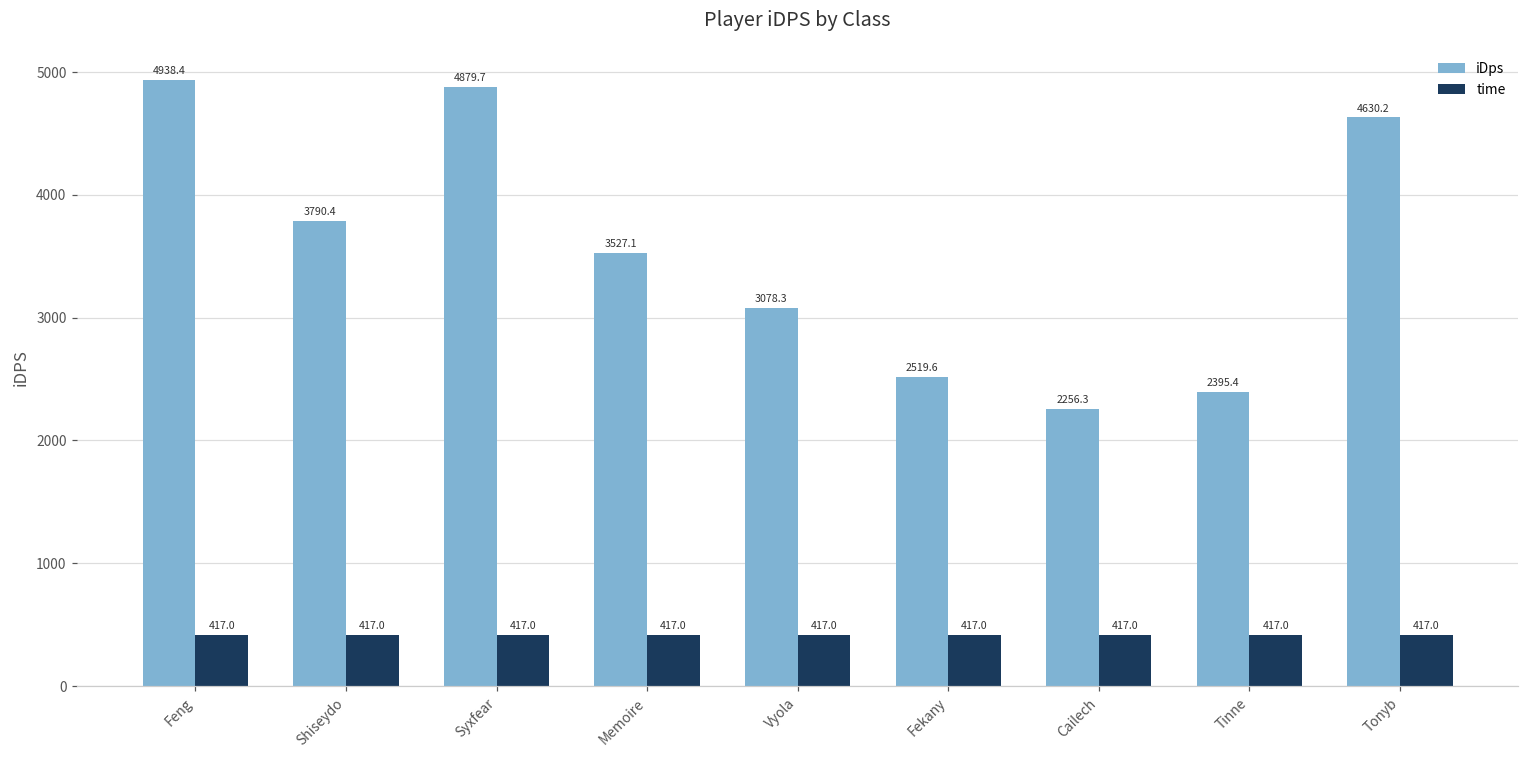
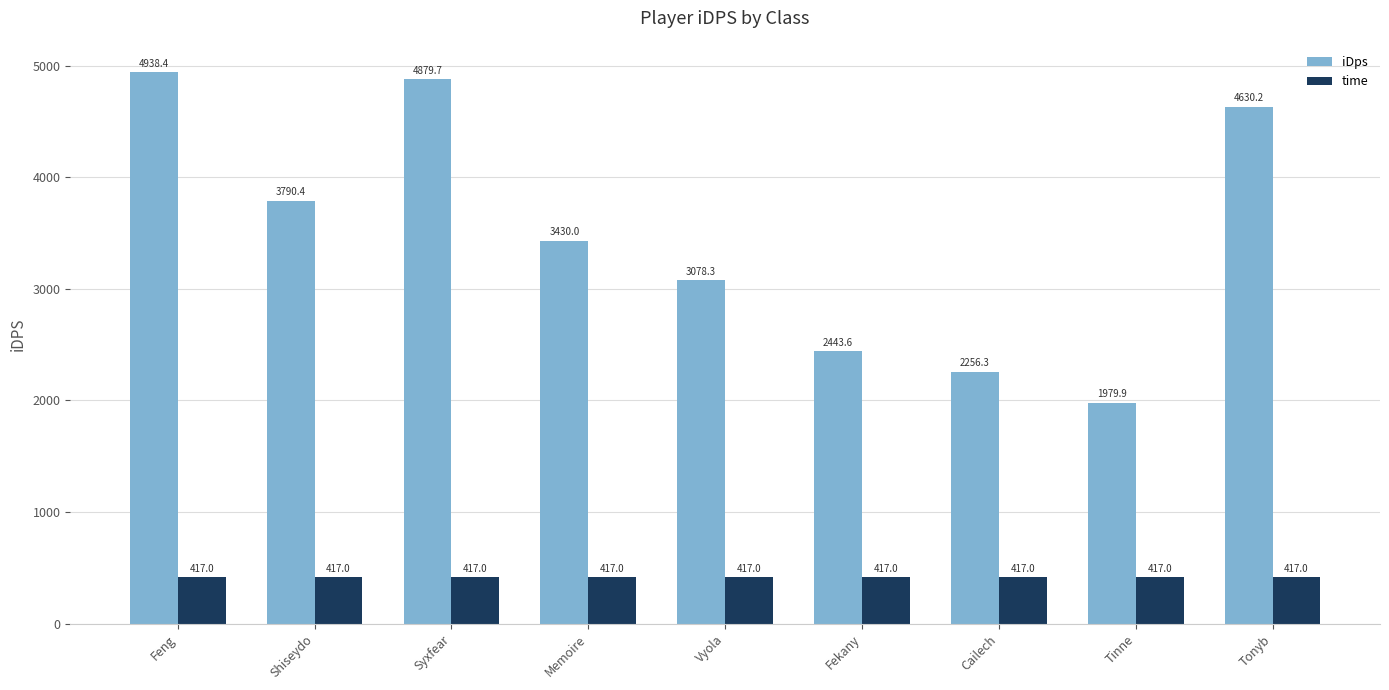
iDps, Memoire: 3527.1 -> 3430.0
iDps, Fekany: 2519.6 -> 2443.6
iDps, Tinne: 2395.4 -> 1979.9
